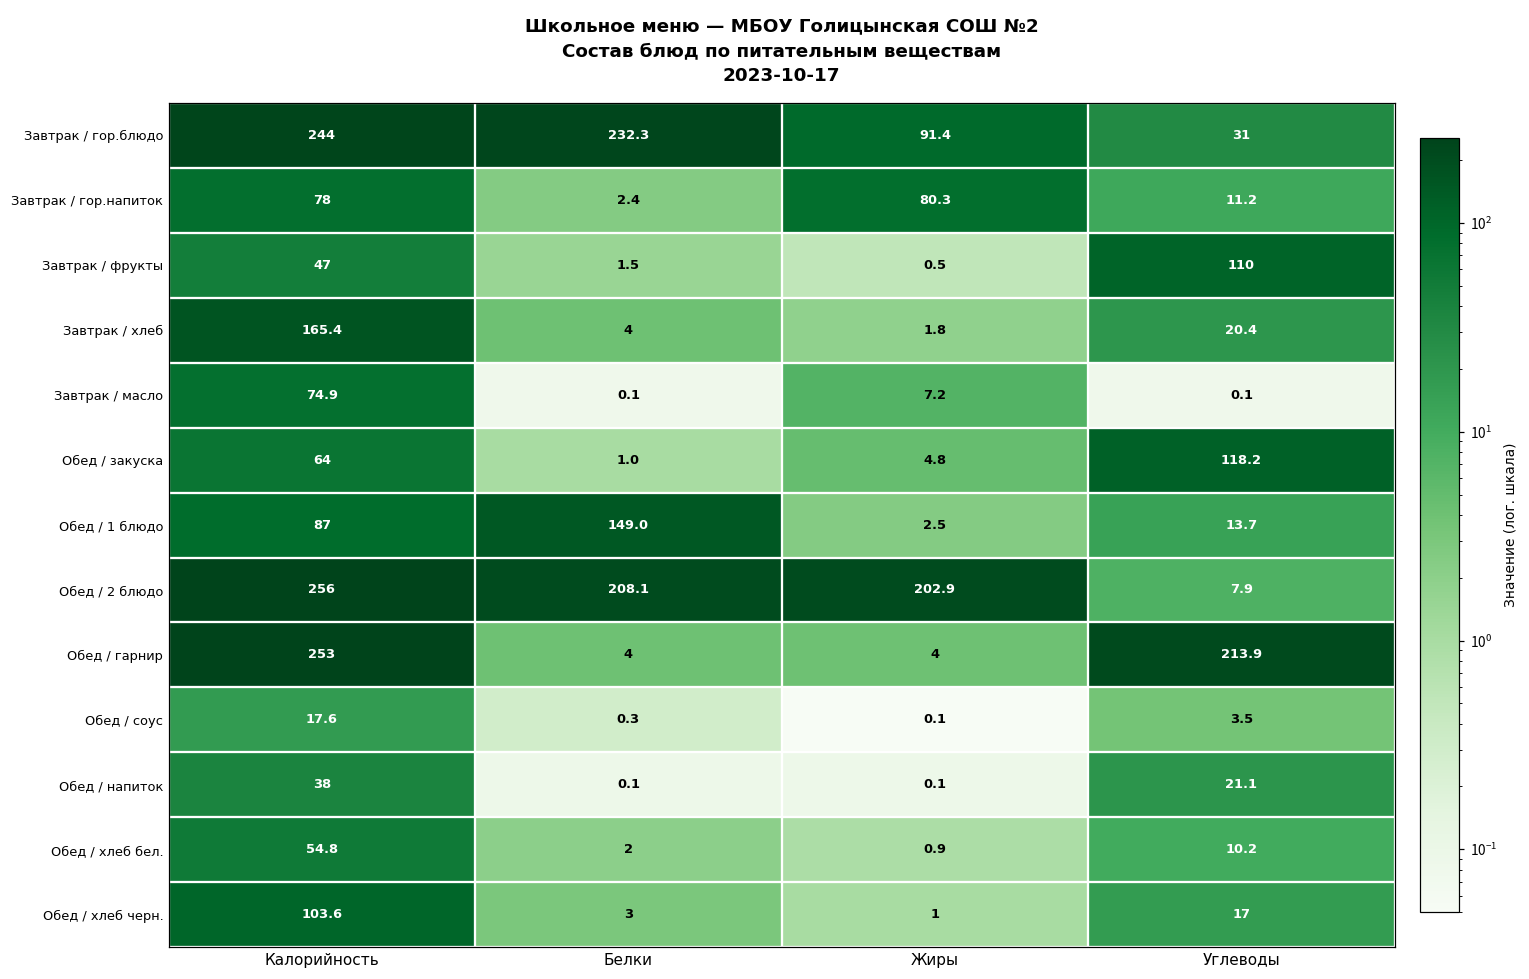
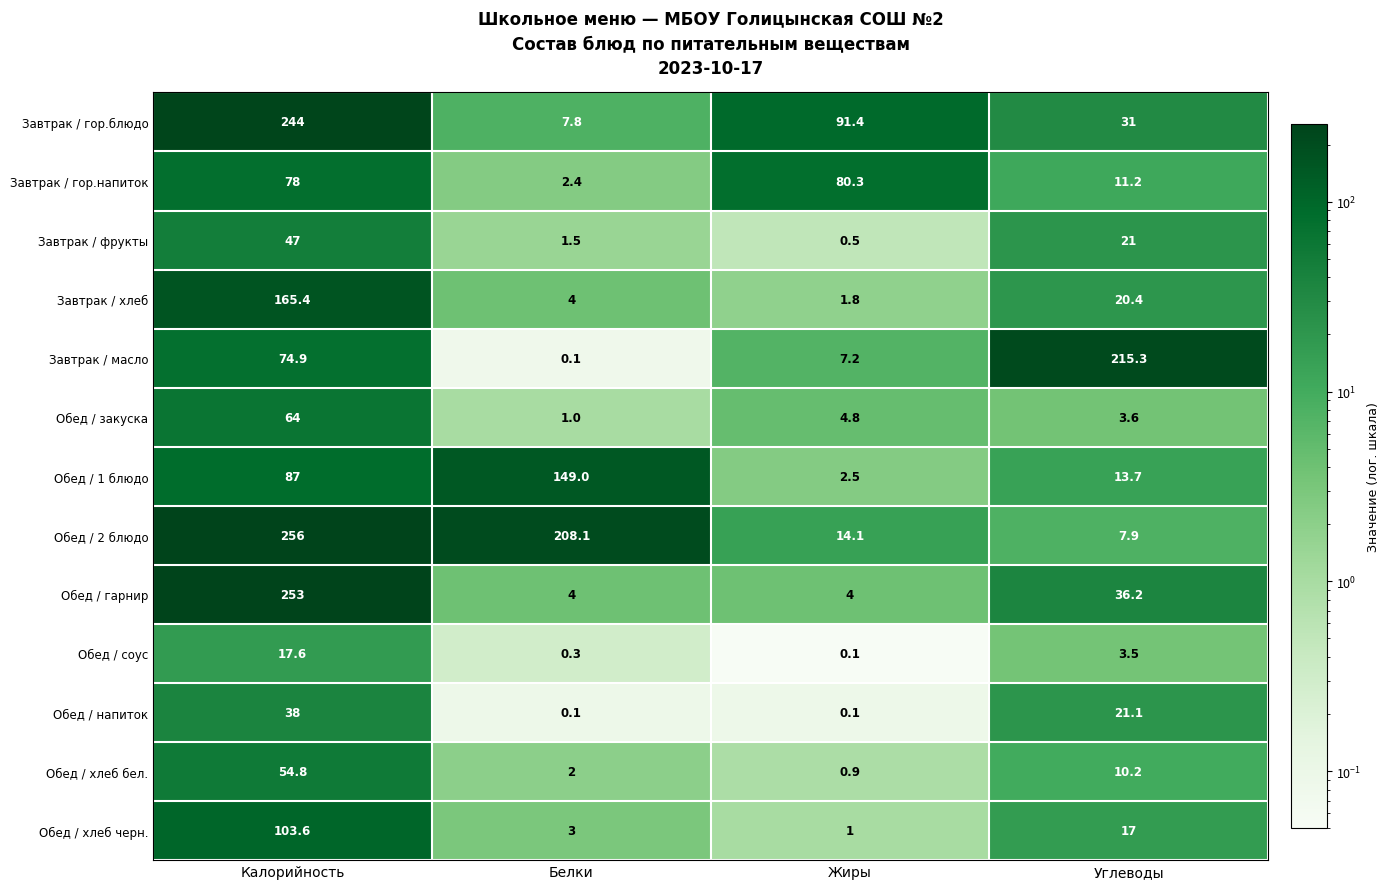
Завтрак / гор.блюдо, Белки: 232.3 -> 7.8
Завтрак / фрукты, Углеводы: 110 -> 21
Завтрак / масло, Углеводы: 0.1 -> 215.3
Обед / закуска, Углеводы: 118.2 -> 3.6
Обед / 2 блюдо, Жиры: 202.9 -> 14.1
Обед / гарнир, Углеводы: 213.9 -> 36.2
